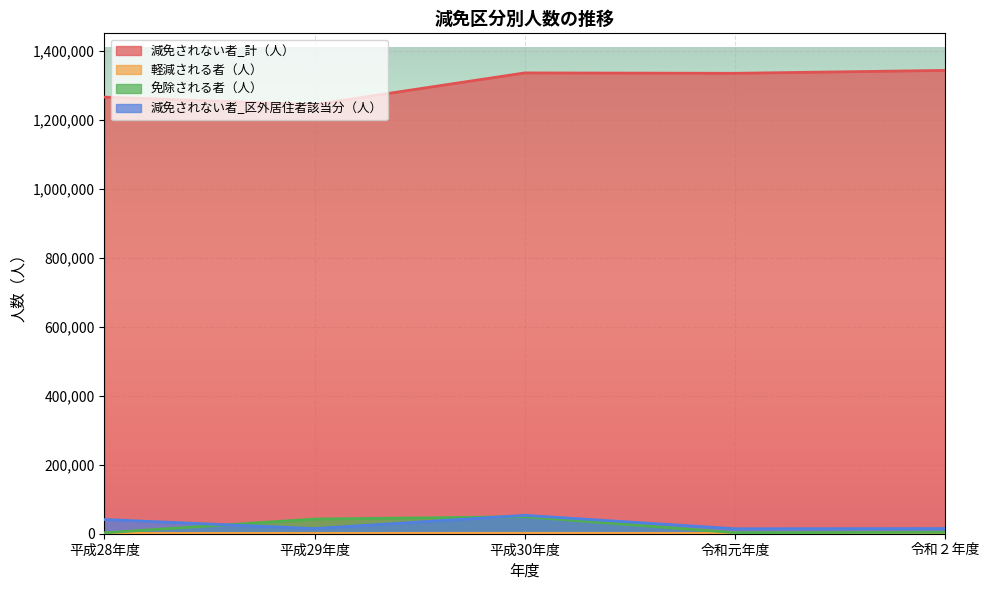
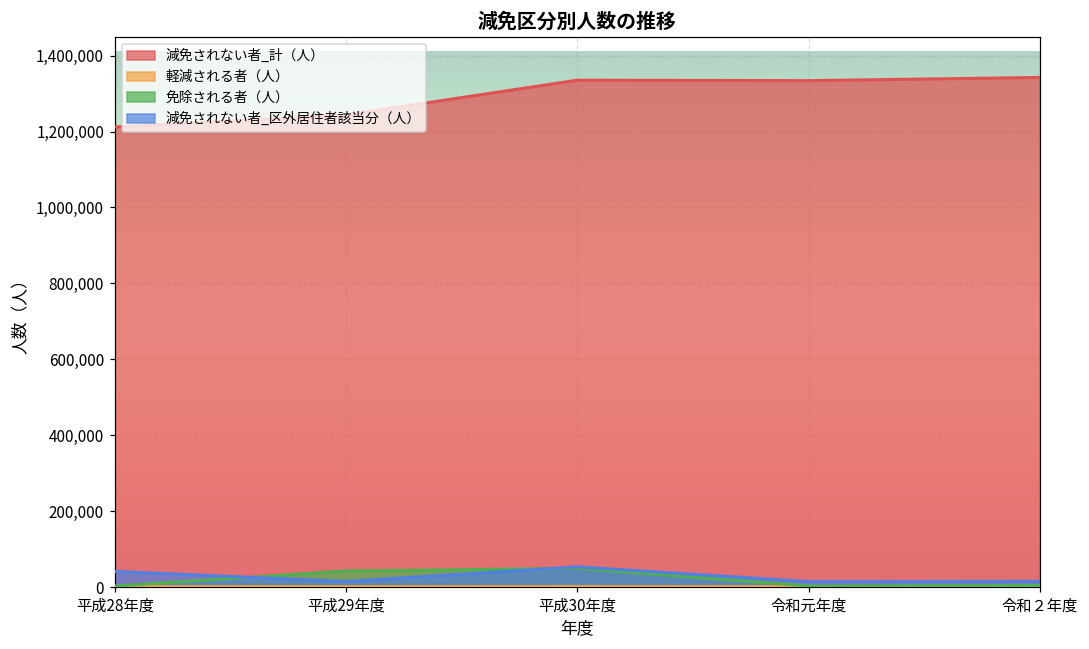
減免されない者_計（人）, 平成28年度: 1,270,000 -> 1,210,000
